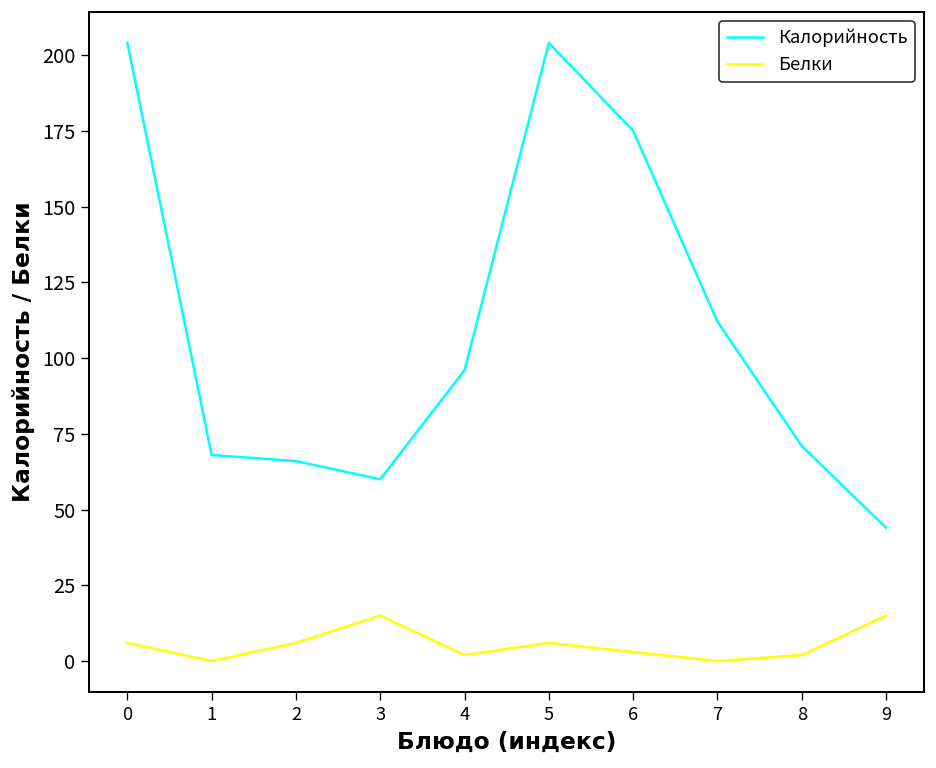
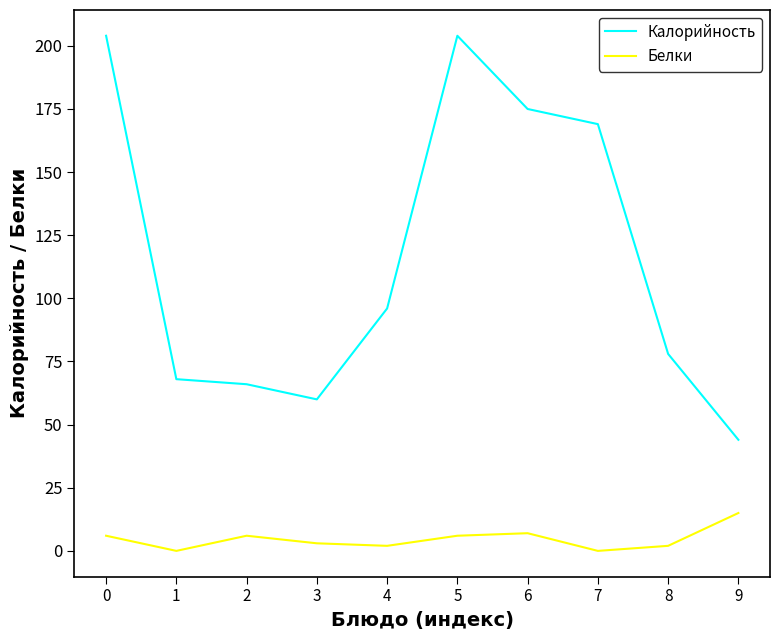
Белки, 3: 15 -> 3
Белки, 6: 3 -> 7
Калорийность, 7: 112 -> 169
Калорийность, 8: 71 -> 78
